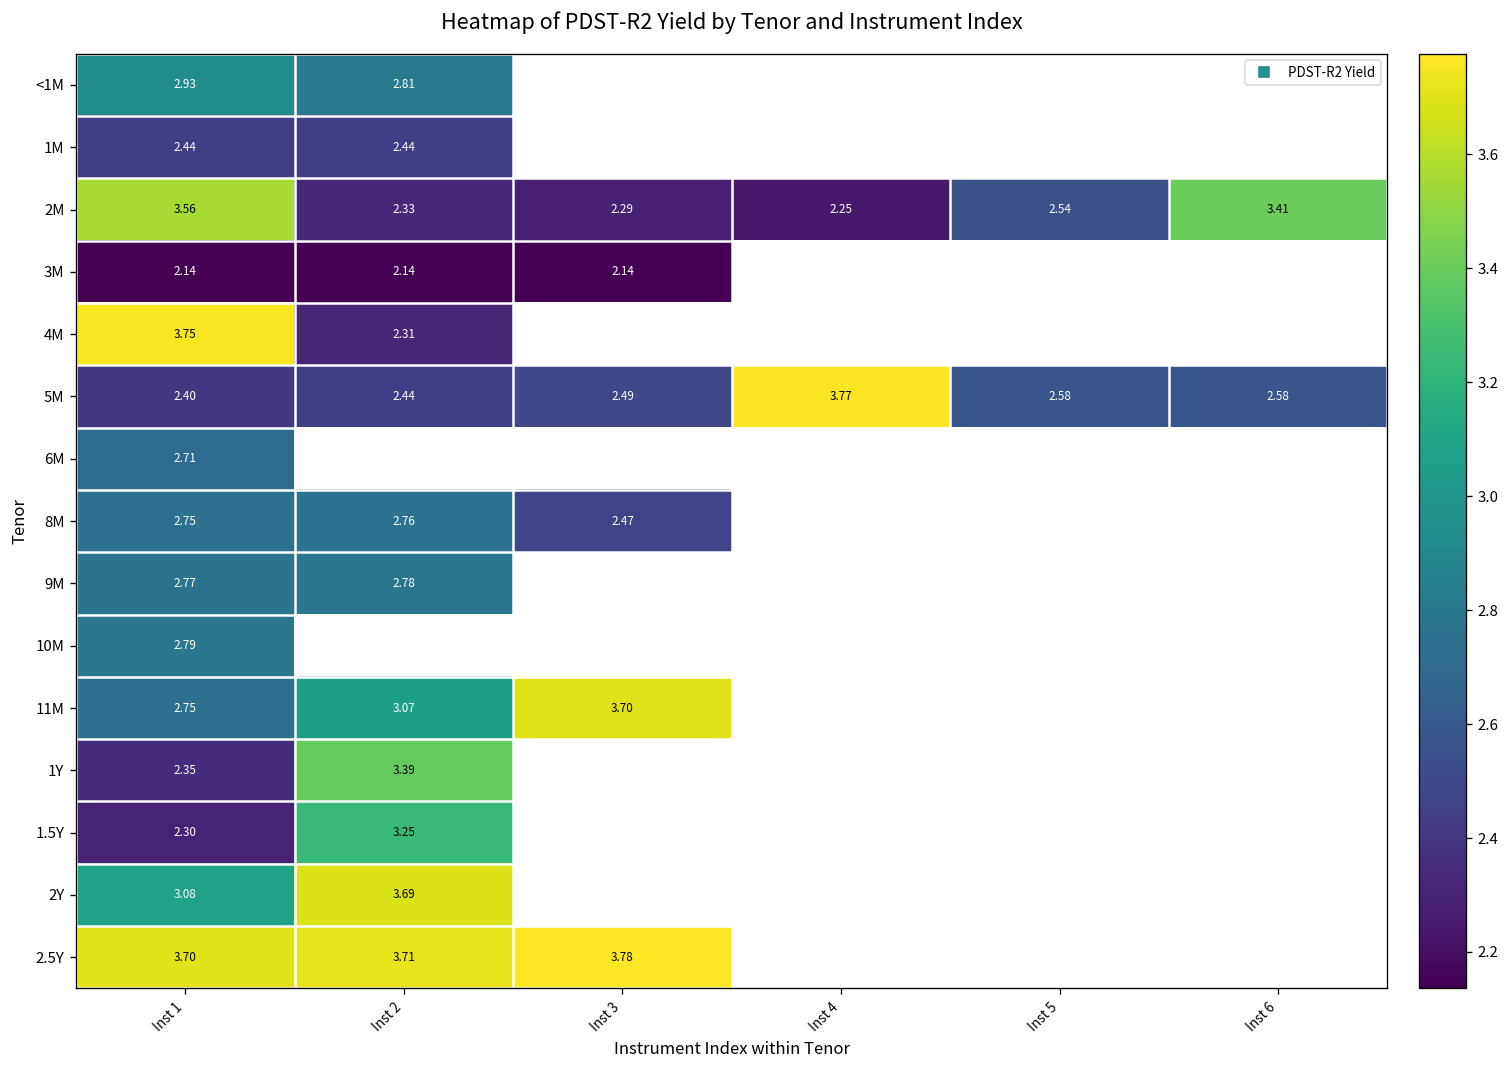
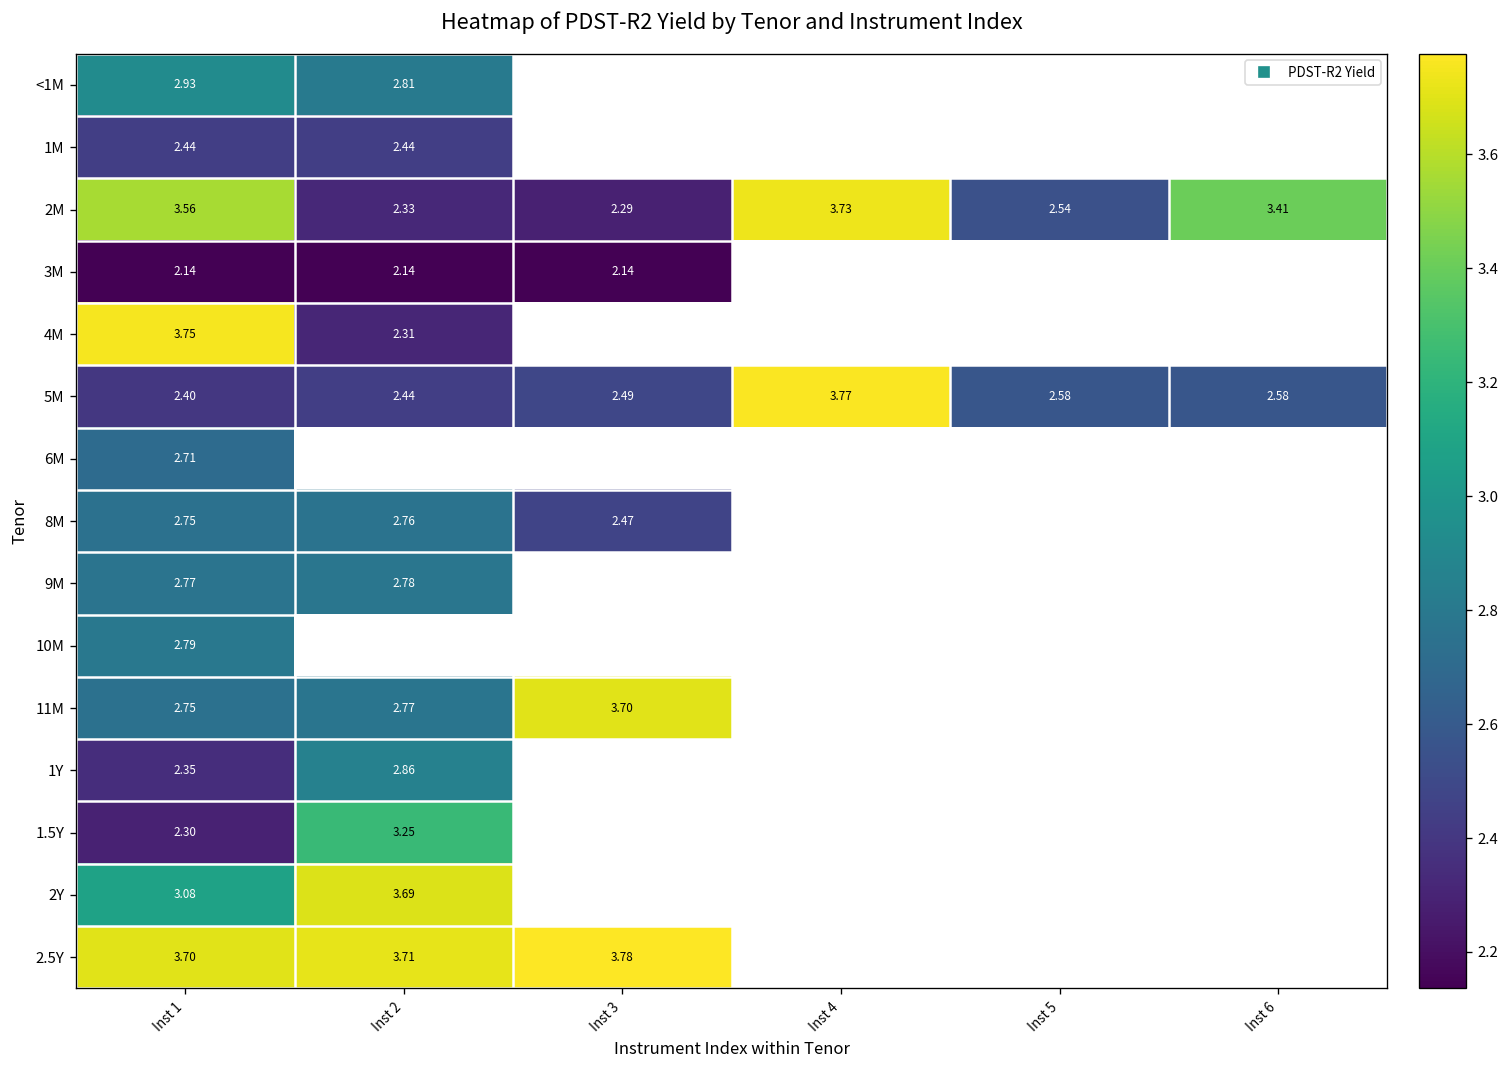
2M, Inst 4: 2.25 -> 3.73
11M, Inst 2: 3.07 -> 2.77
1Y, Inst 2: 3.39 -> 2.86
